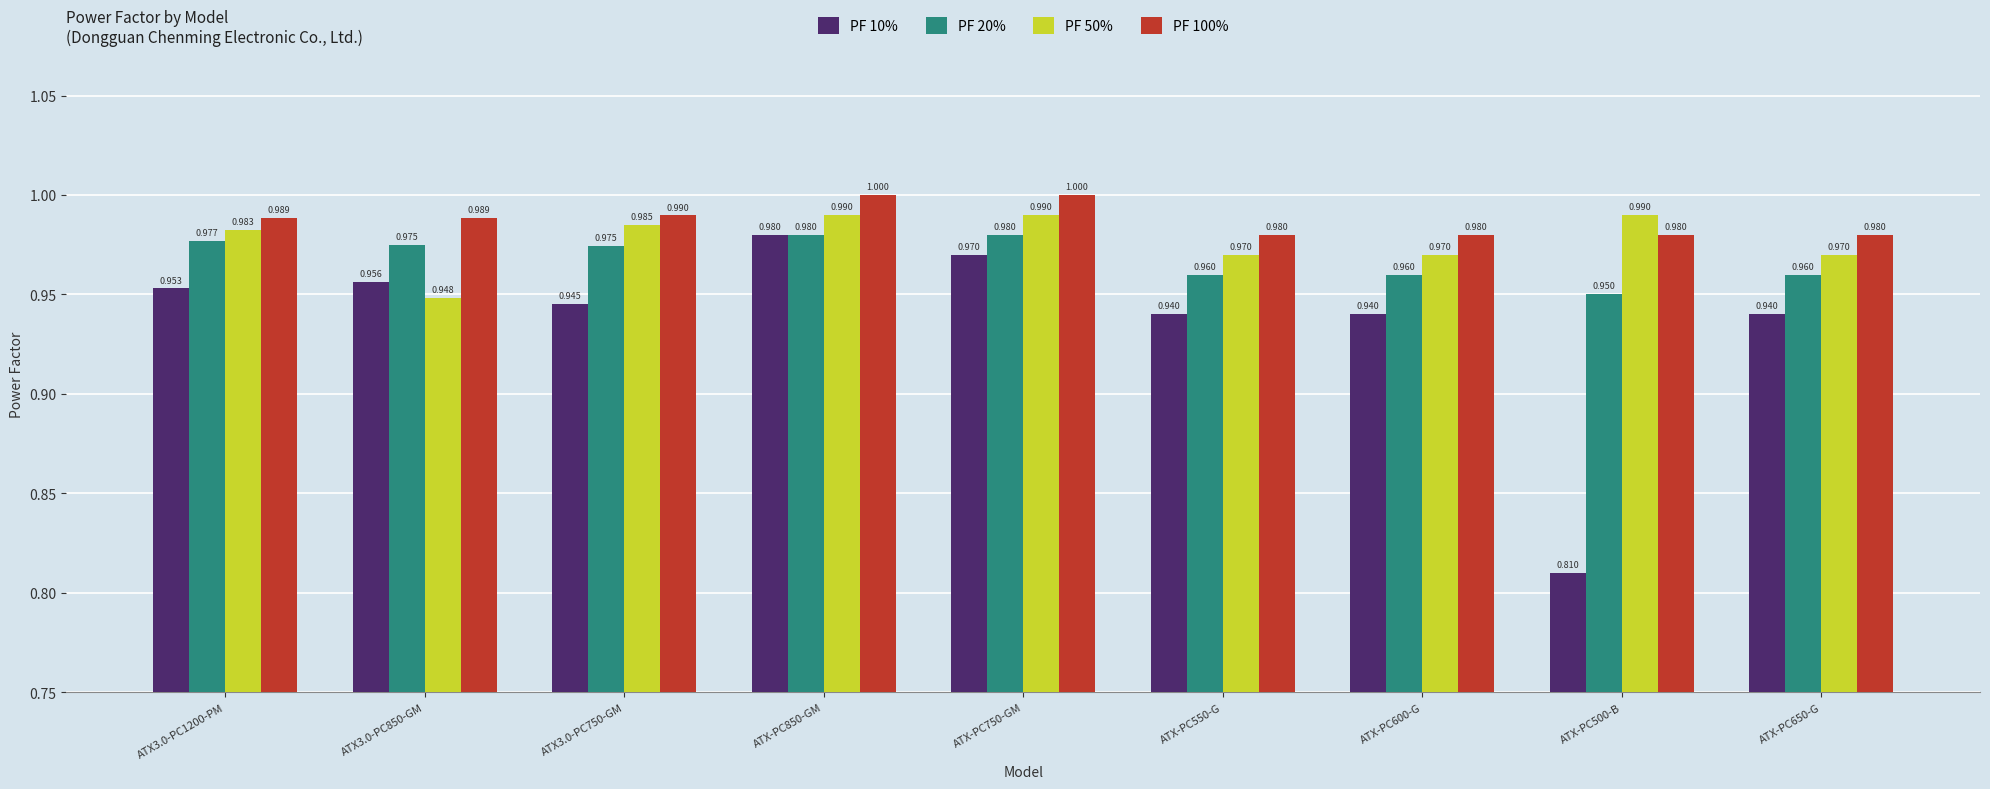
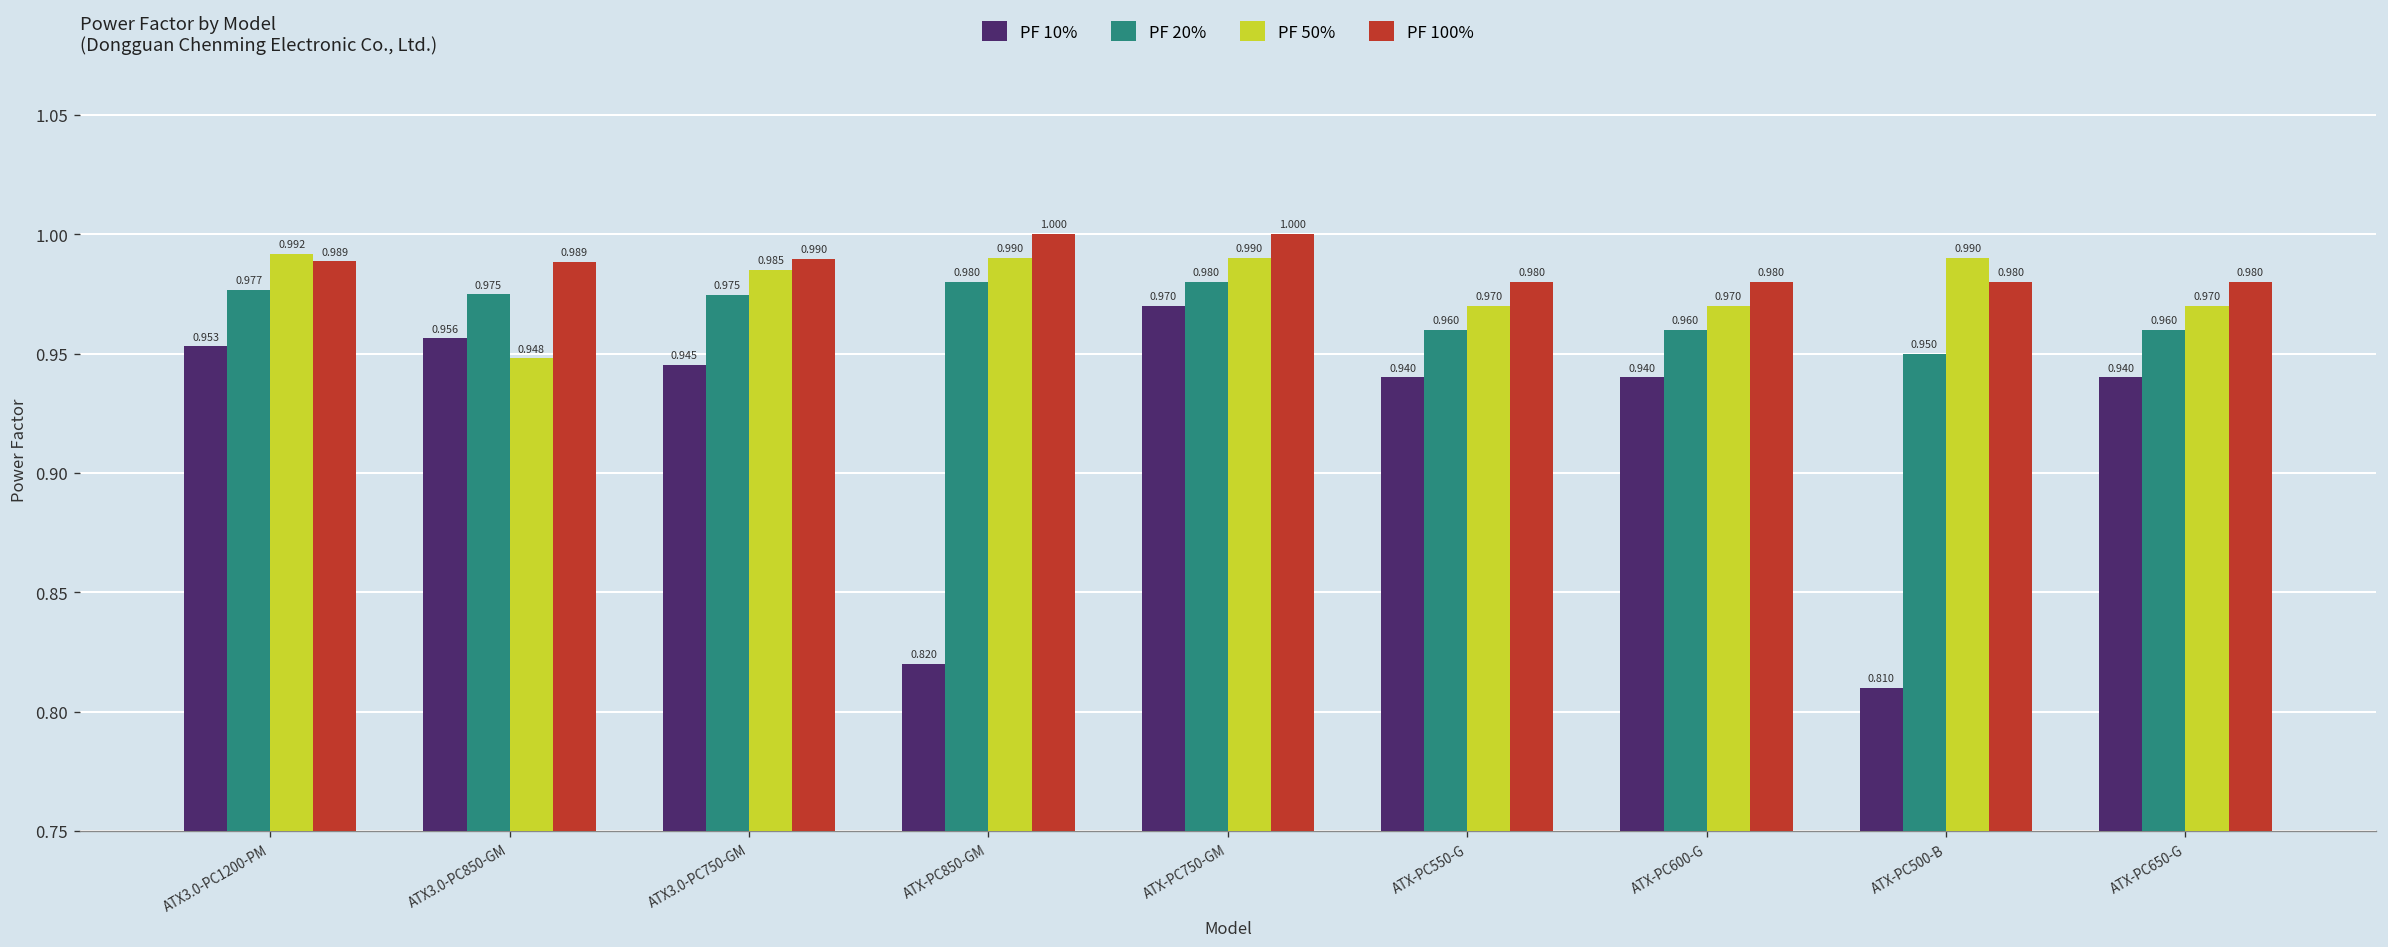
PF 50%, ATX3.0-PC1200-PM: 0.983 -> 0.992
PF 10%, ATX-PC850-GM: 0.980 -> 0.820
